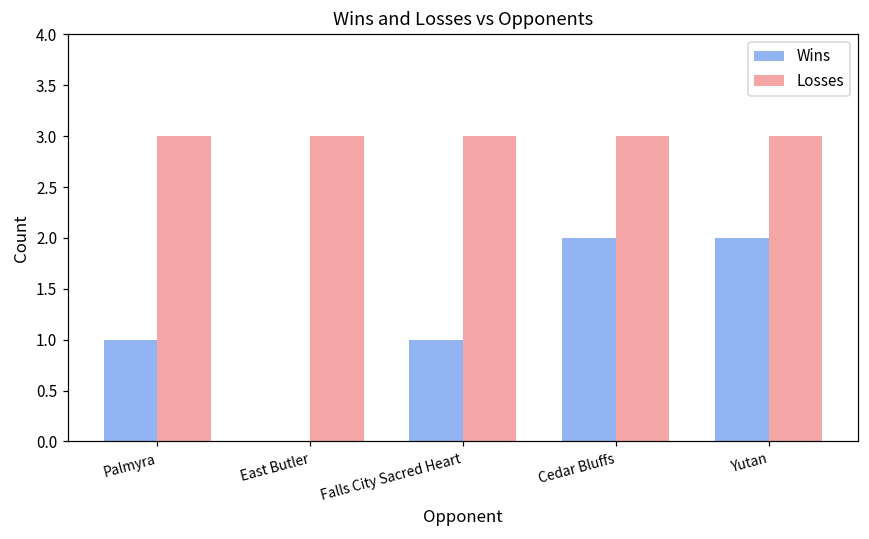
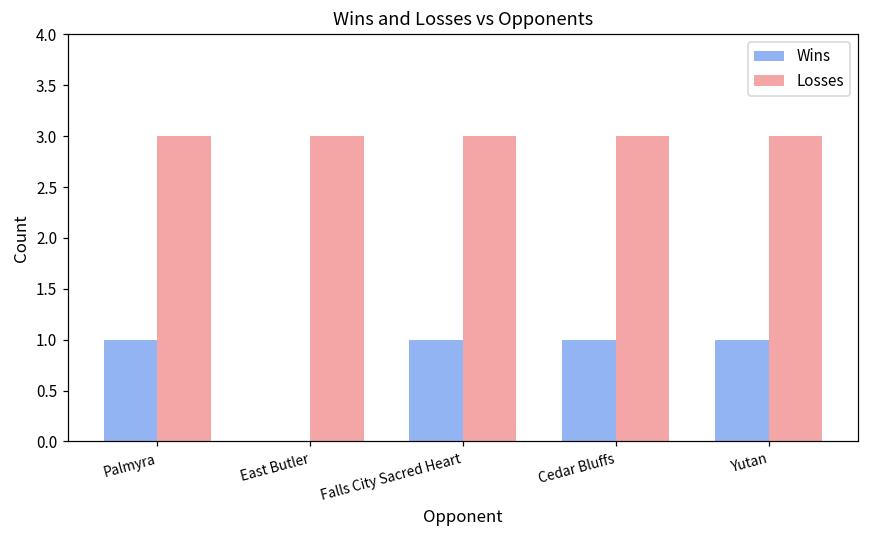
Wins, Cedar Bluffs: 2 -> 1
Wins, Yutan: 2 -> 1
